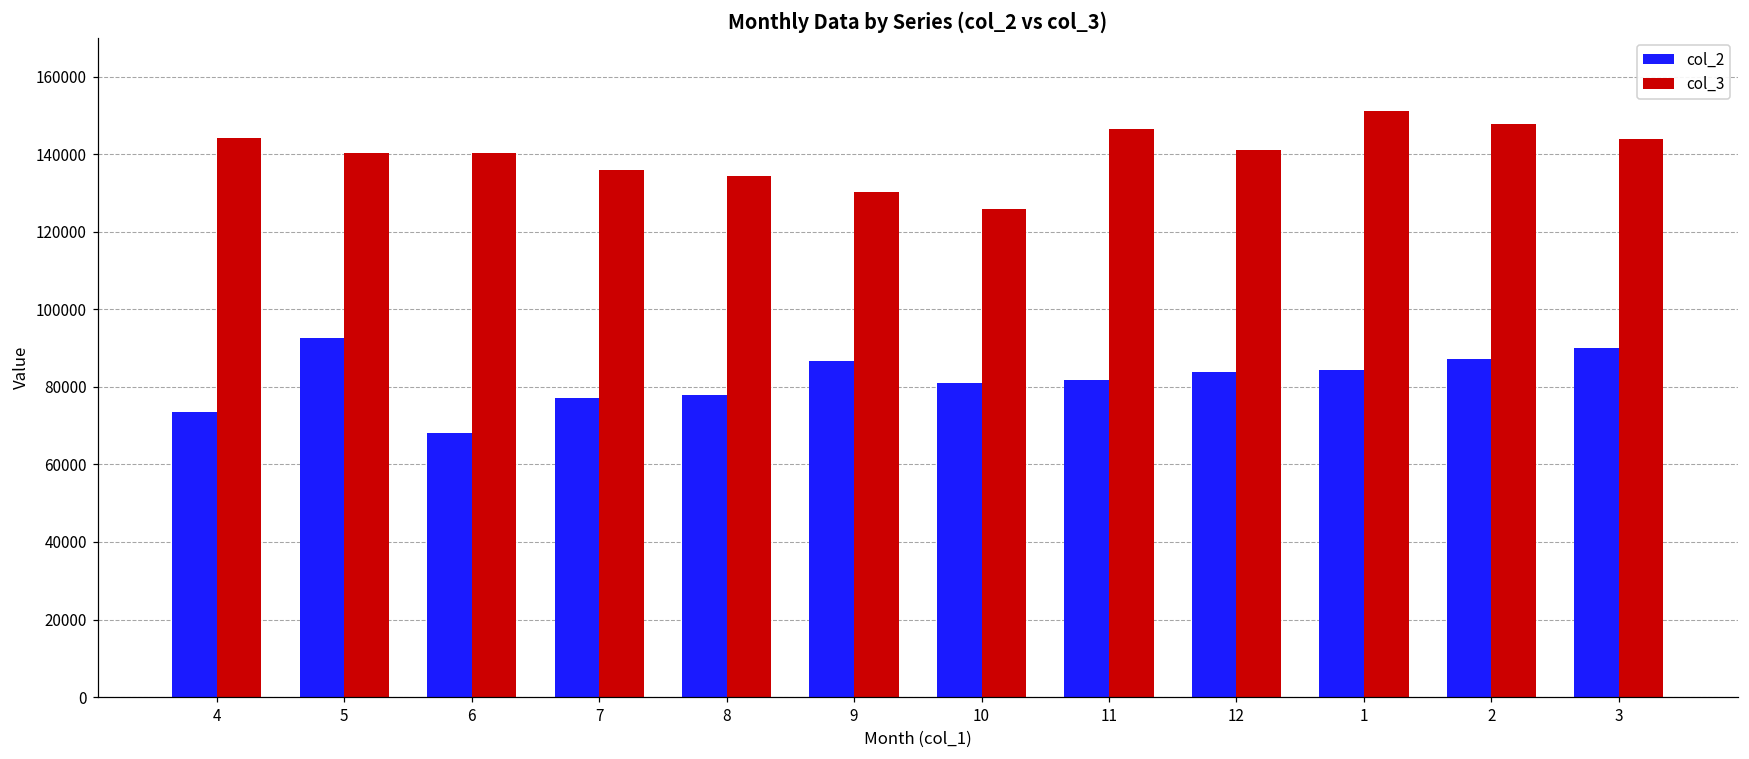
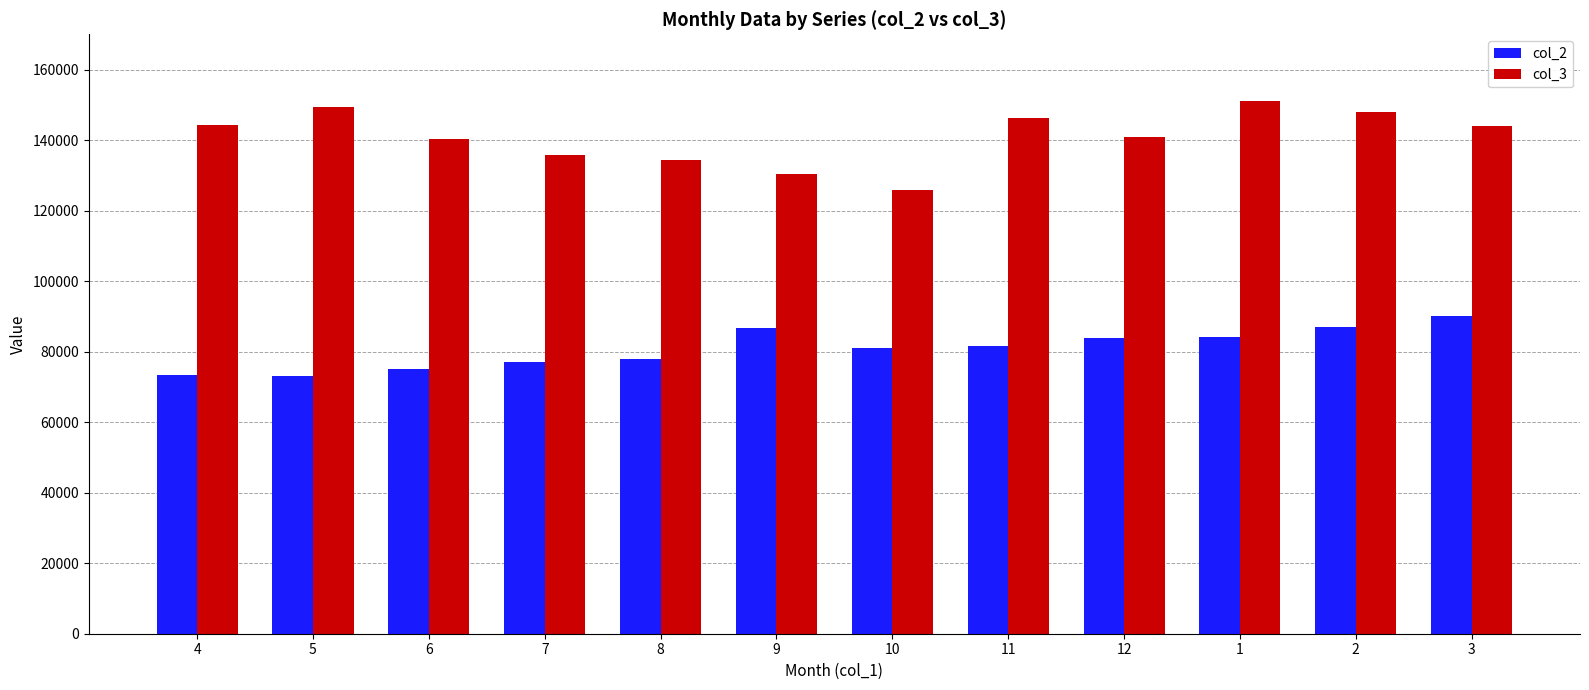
col_2, 5: 92000 -> 73000
col_3, 5: 140000 -> 149000
col_2, 6: 68000 -> 75000
